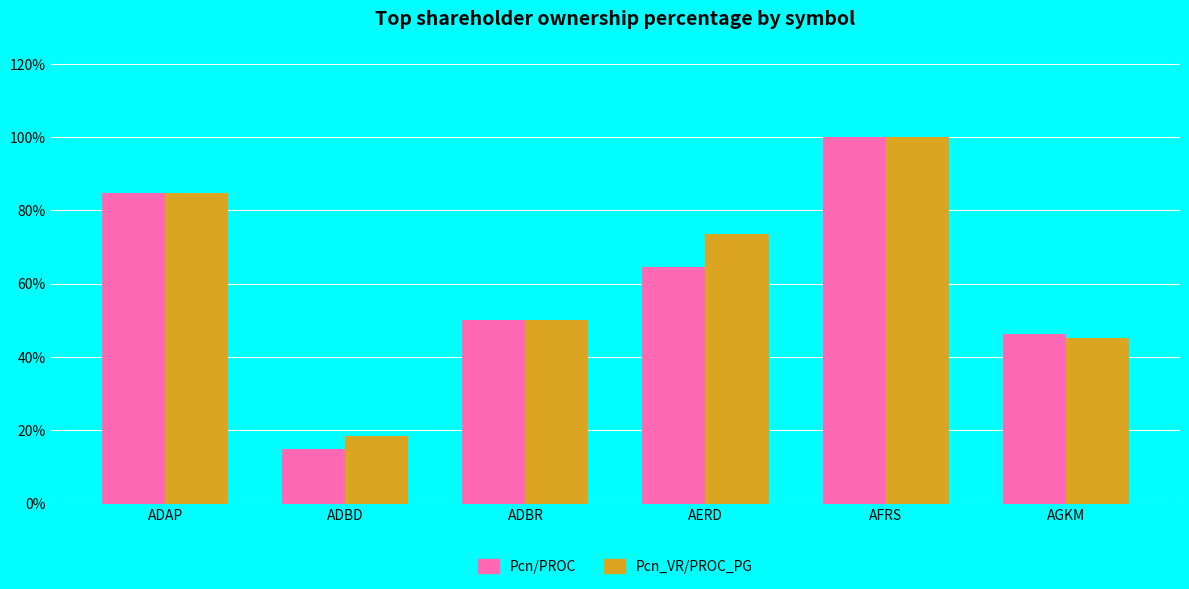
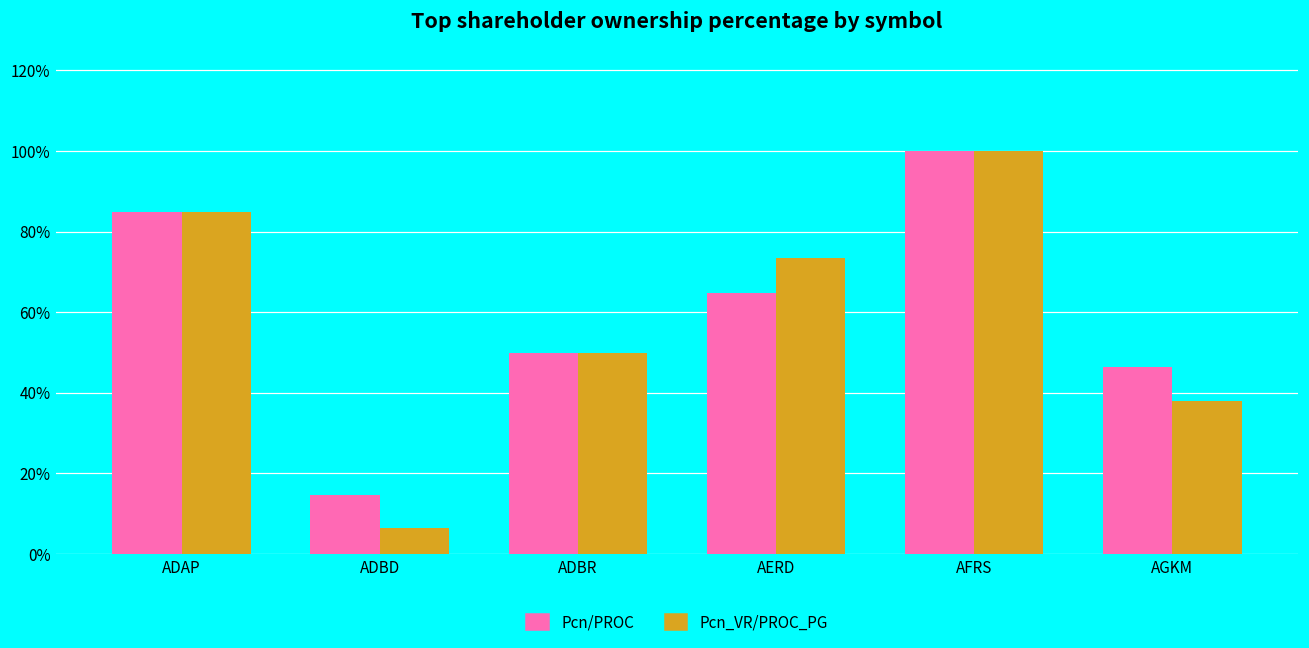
Pcn_VR/PROC_PG, ADBD: 18% -> 7%
Pcn_VR/PROC_PG, AGKM: 45% -> 38%
